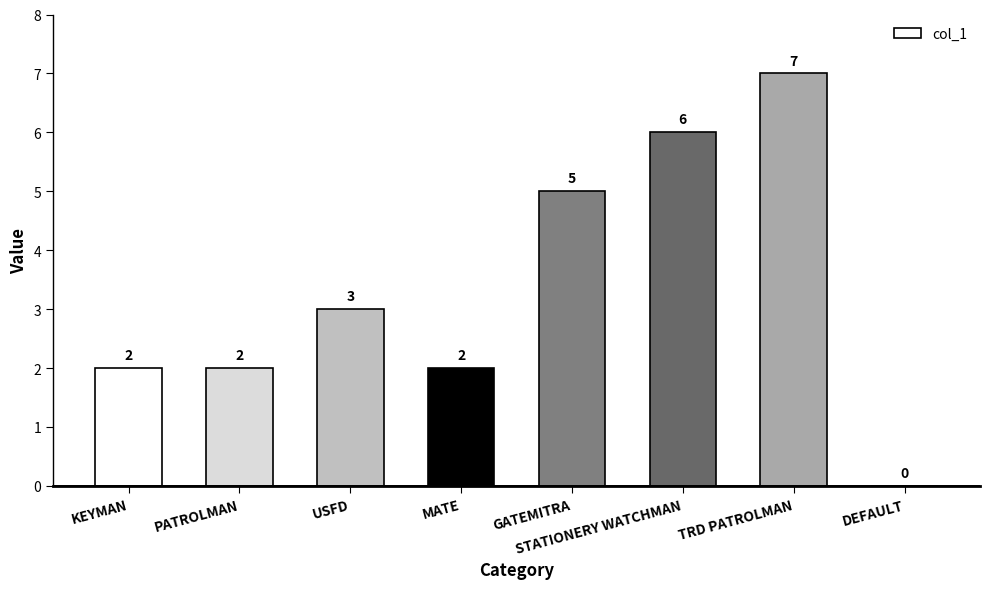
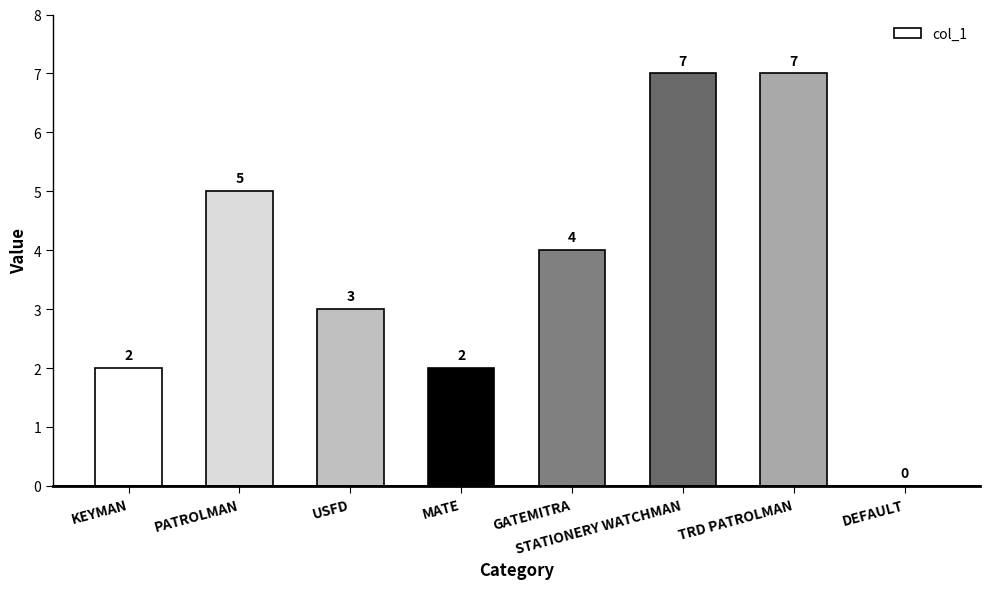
PATROLMAN: 2 -> 5
GATEMITRA: 5 -> 4
STATIONERY WATCHMAN: 6 -> 7
